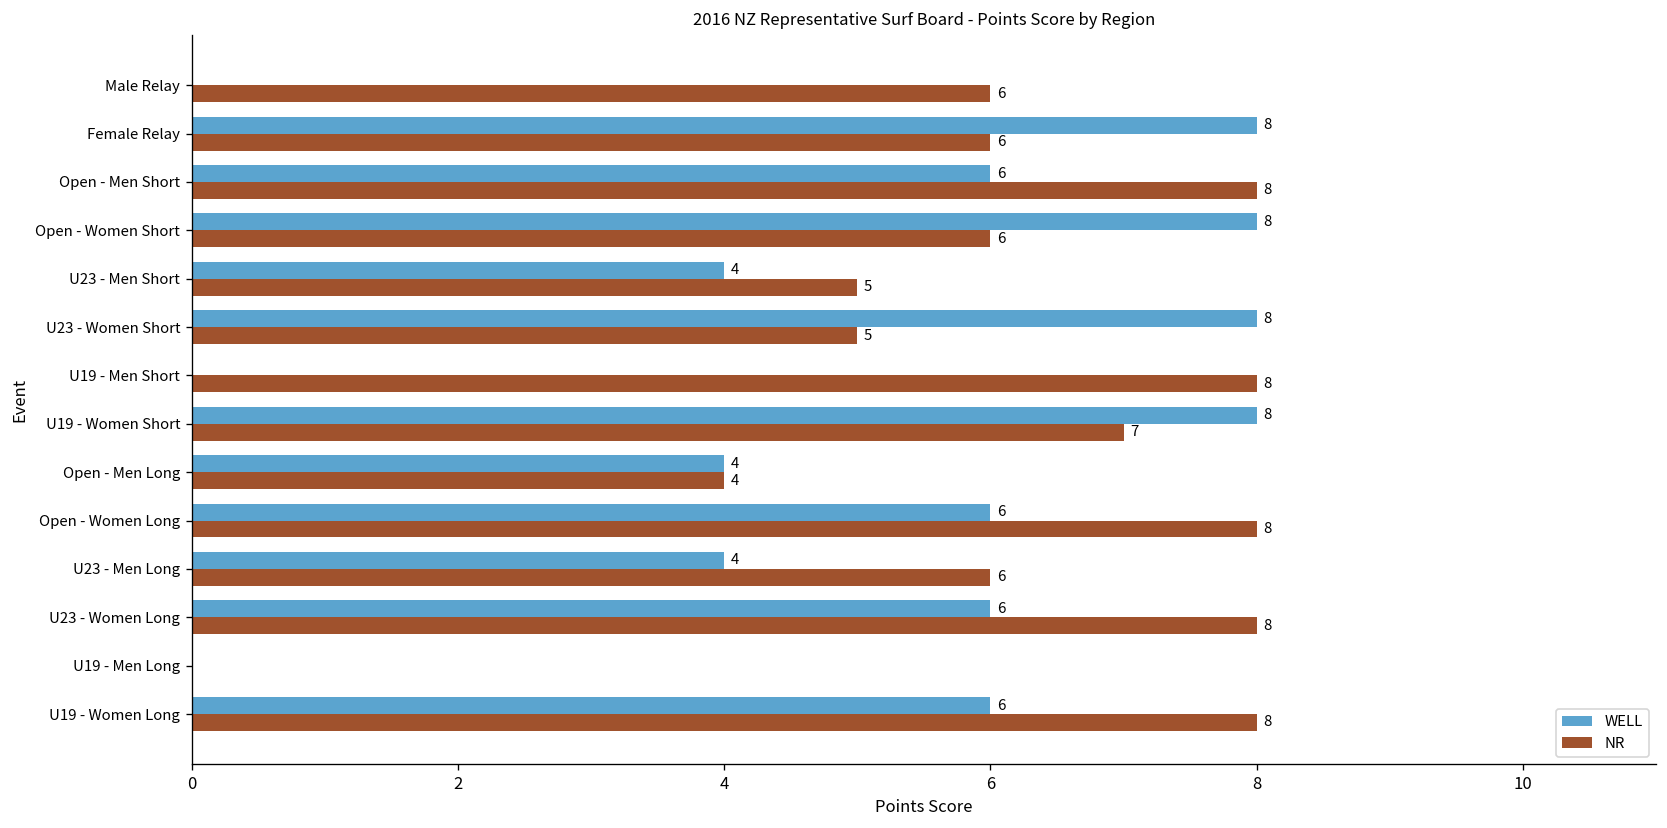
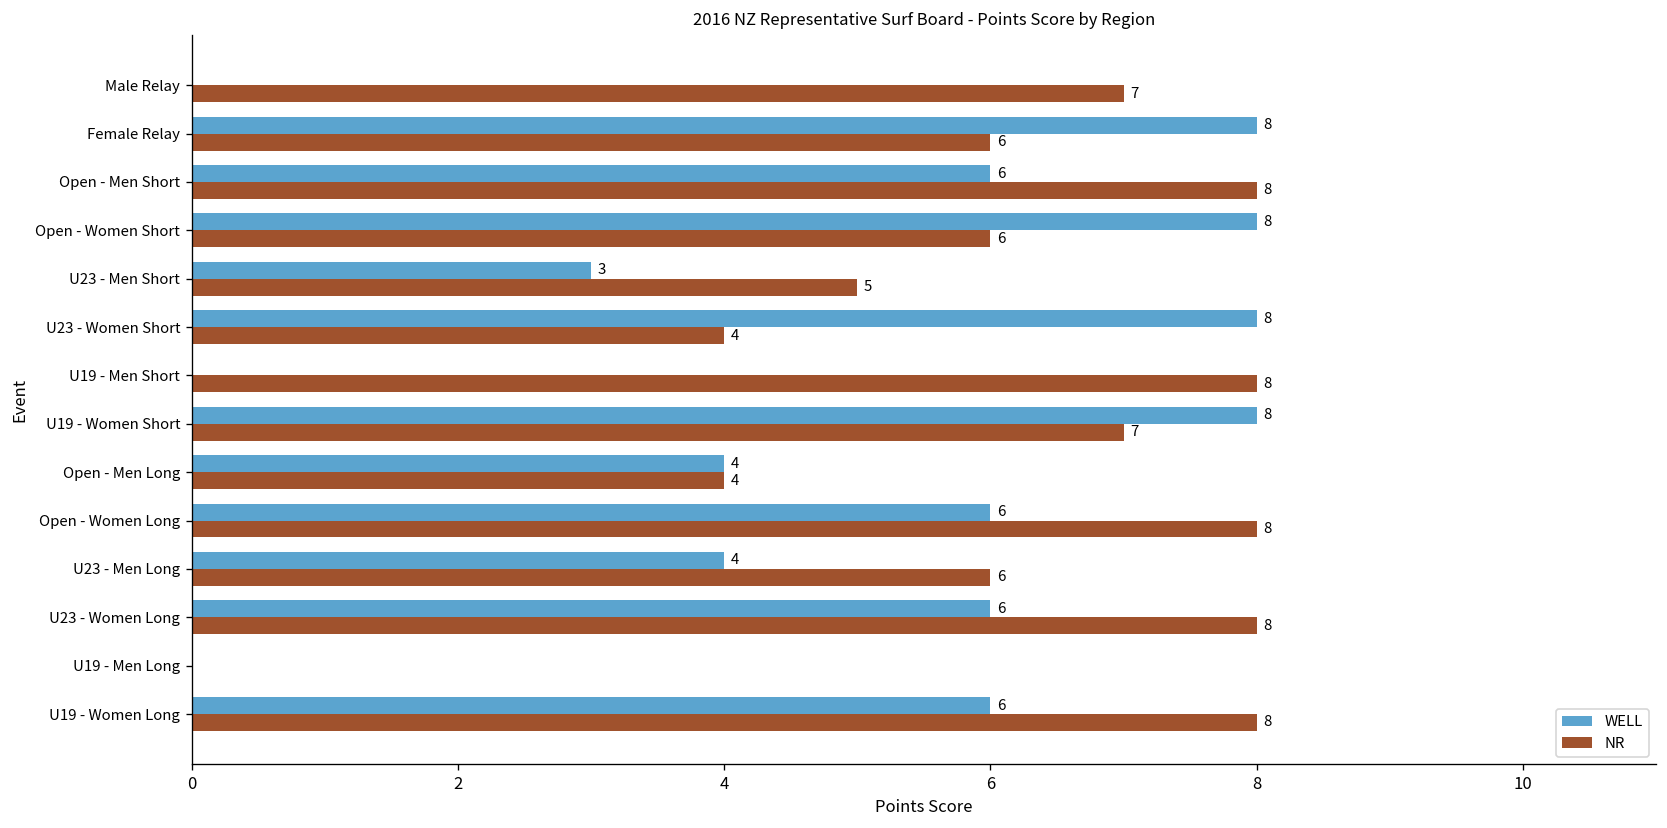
NR, Male Relay: 6 -> 7
WELL, U23 - Men Short: 4 -> 3
NR, U23 - Women Short: 5 -> 4
